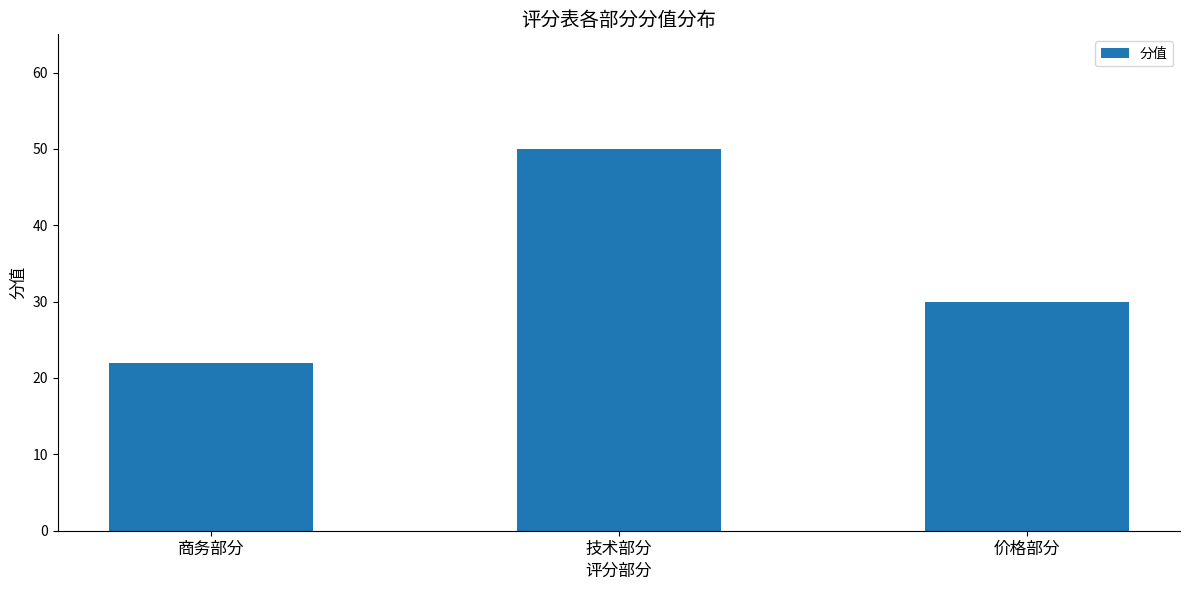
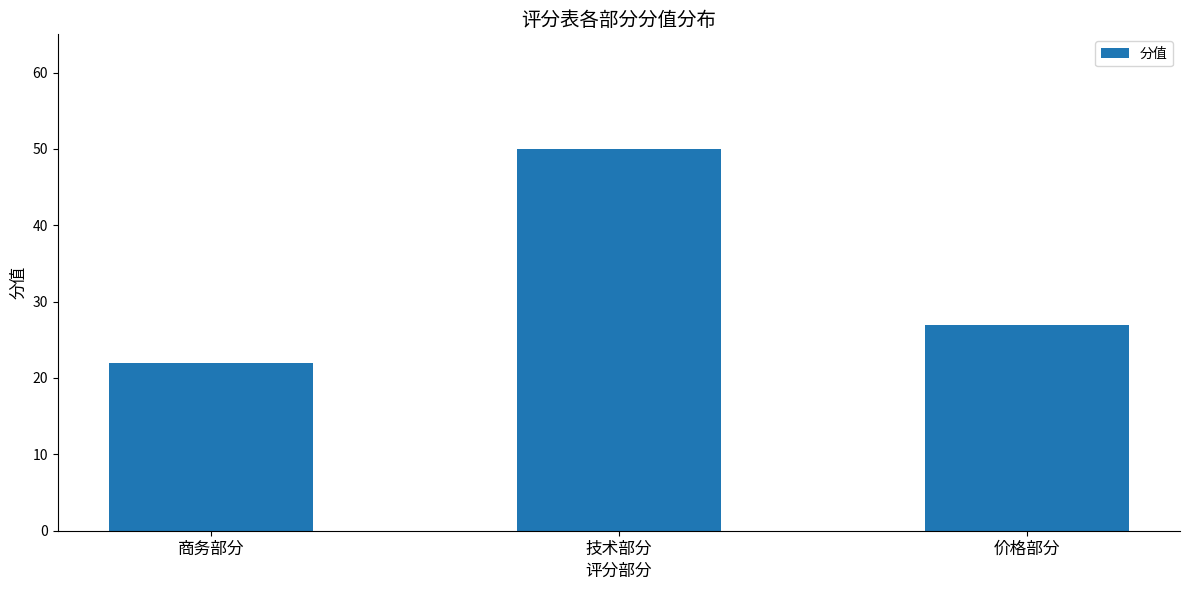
价格部分: 30 -> 27
